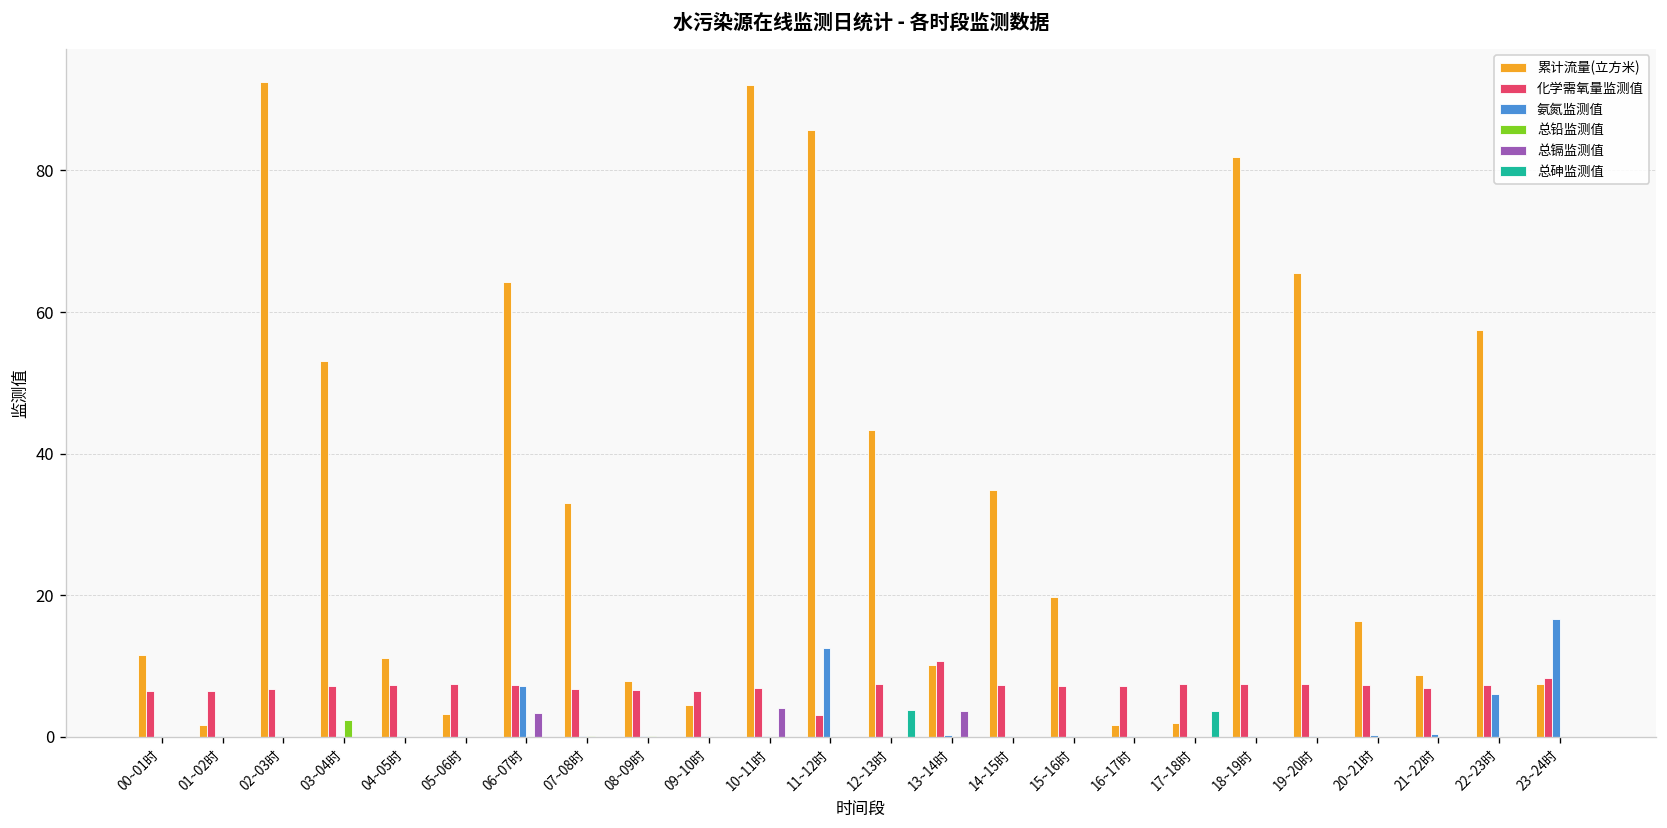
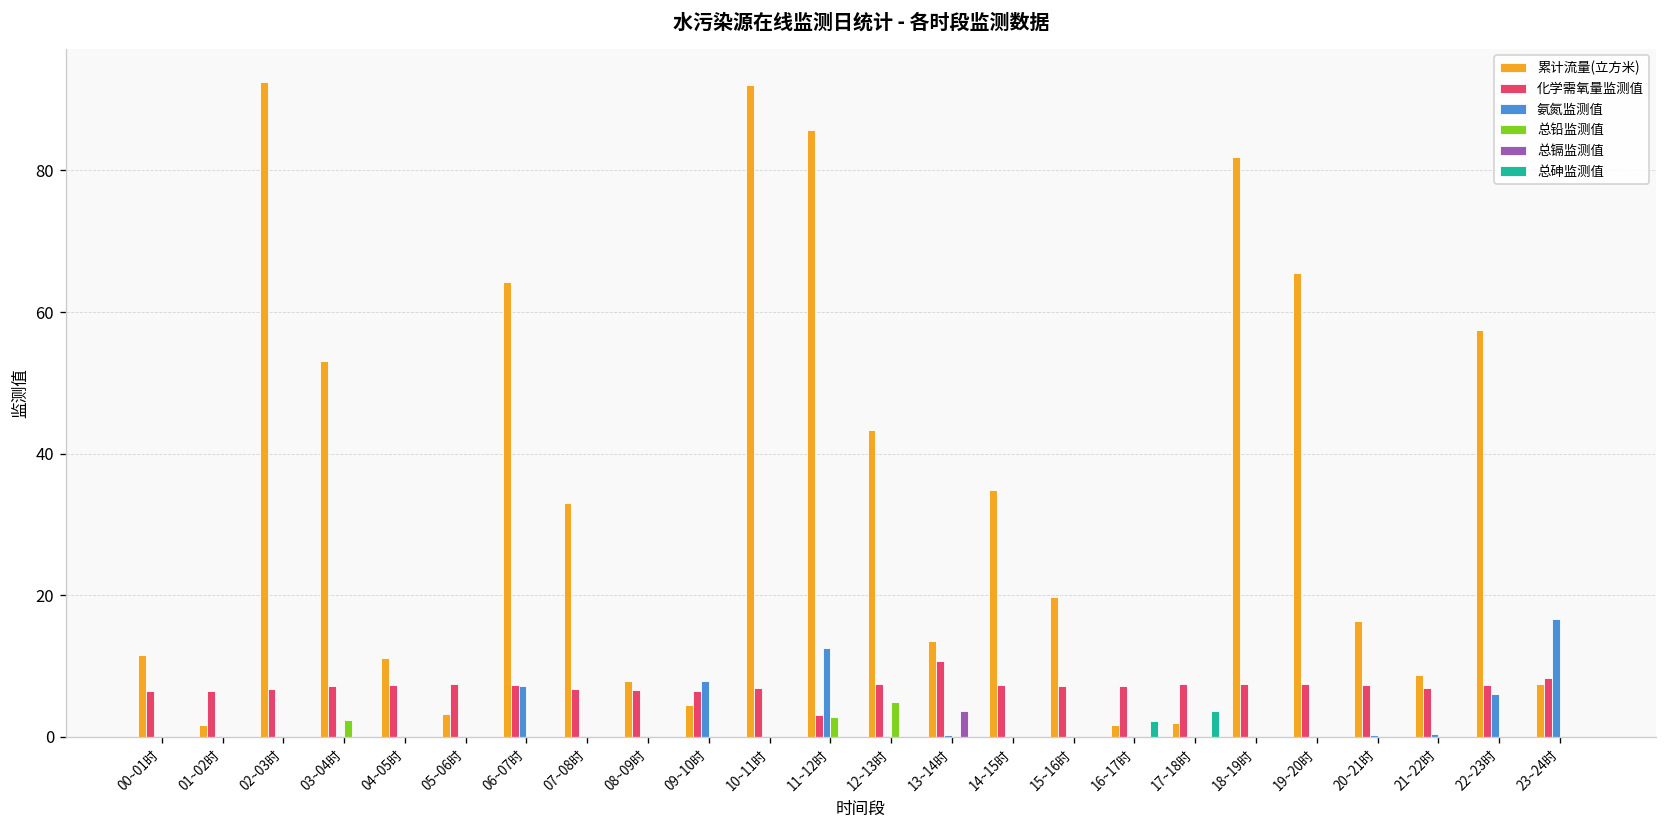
总镉监测值, 06~07时: 3 -> 0
氨氮监测值, 09~10时: 0 -> 8
总镉监测值, 10~11时: 4 -> 0
总铅监测值, 11~12时: 0 -> 3
总铅监测值, 12~13时: 0 -> 5
总砷监测值, 12~13时: 4 -> 0
累计流量(立方米), 13~14时: 10 -> 13
总砷监测值, 16~17时: 0 -> 2
